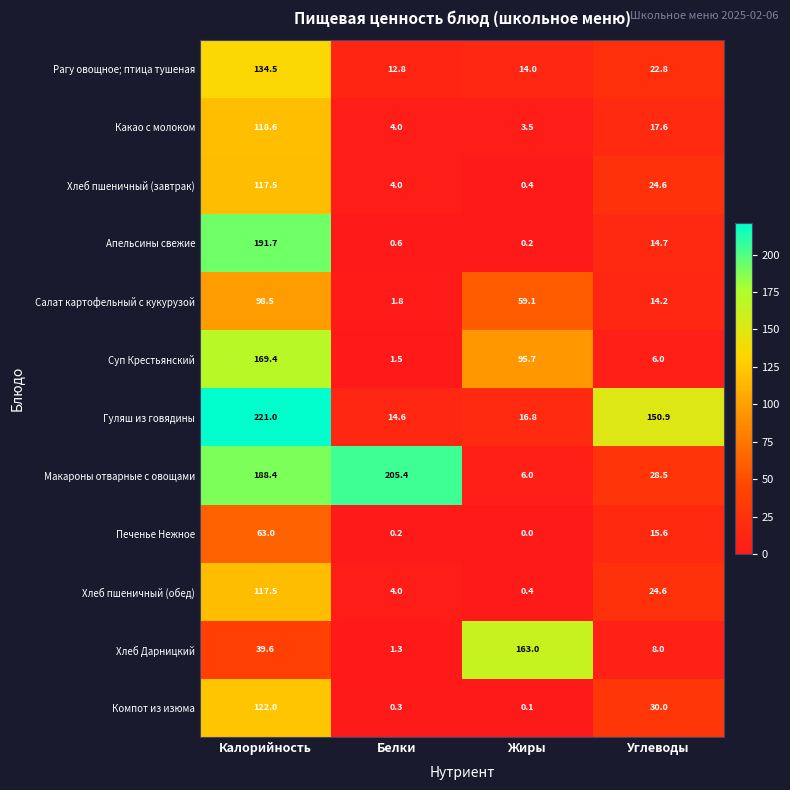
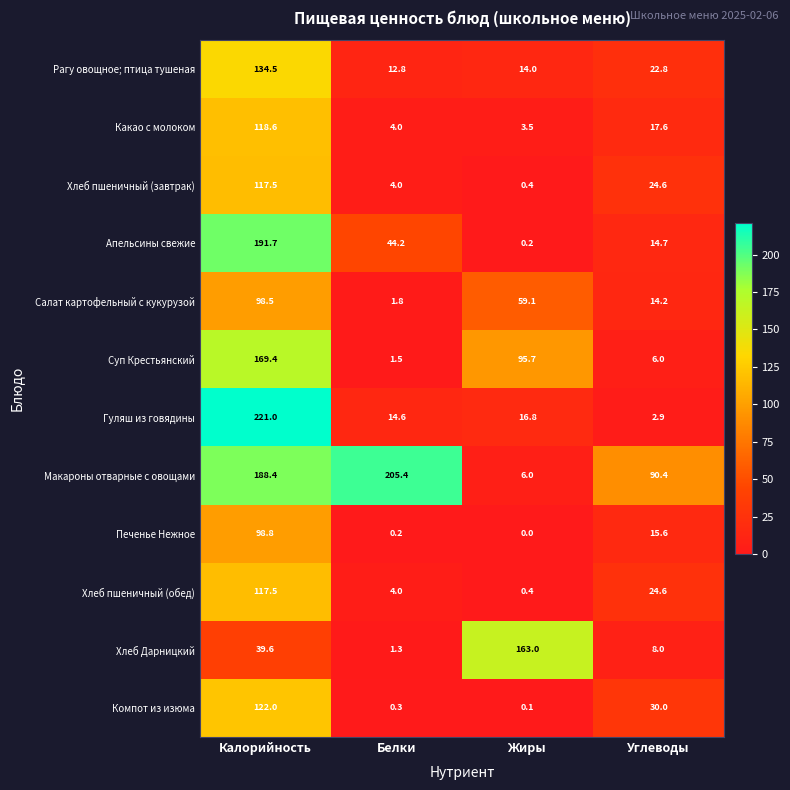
Апельсины свежие, Белки: 0.6 -> 44.2
Гуляш из говядины, Углеводы: 150.9 -> 2.9
Макароны отварные с овощами, Углеводы: 28.5 -> 90.4
Печенье Нежное, Калорийность: 63.0 -> 98.8
